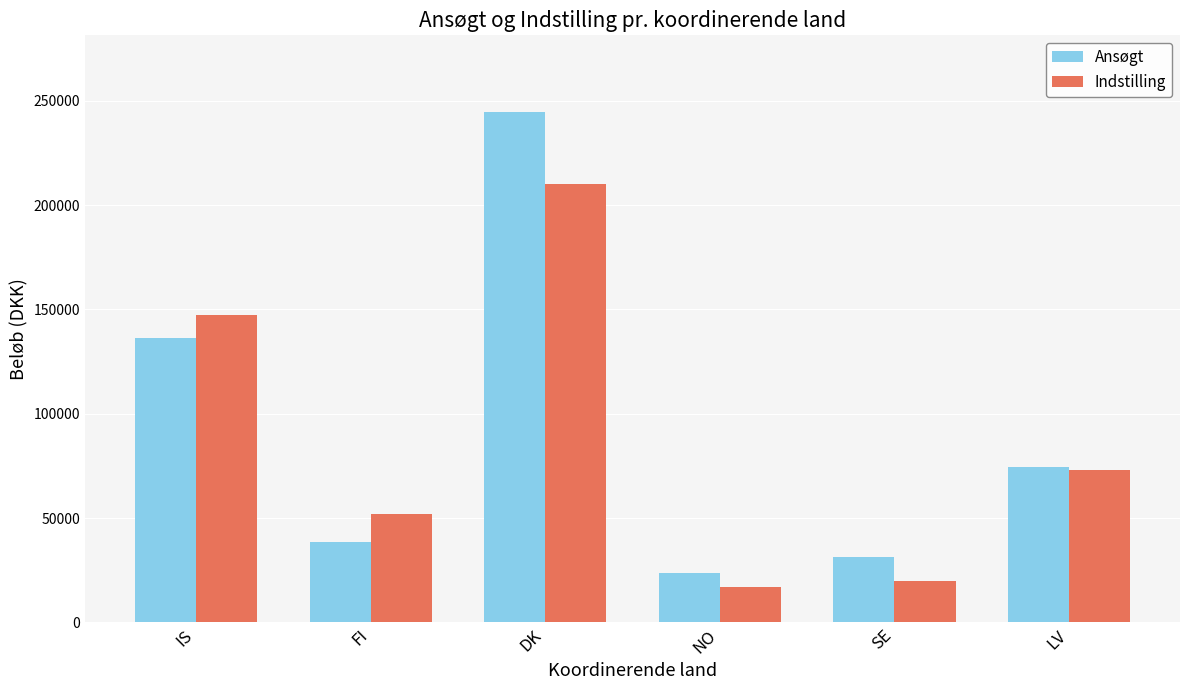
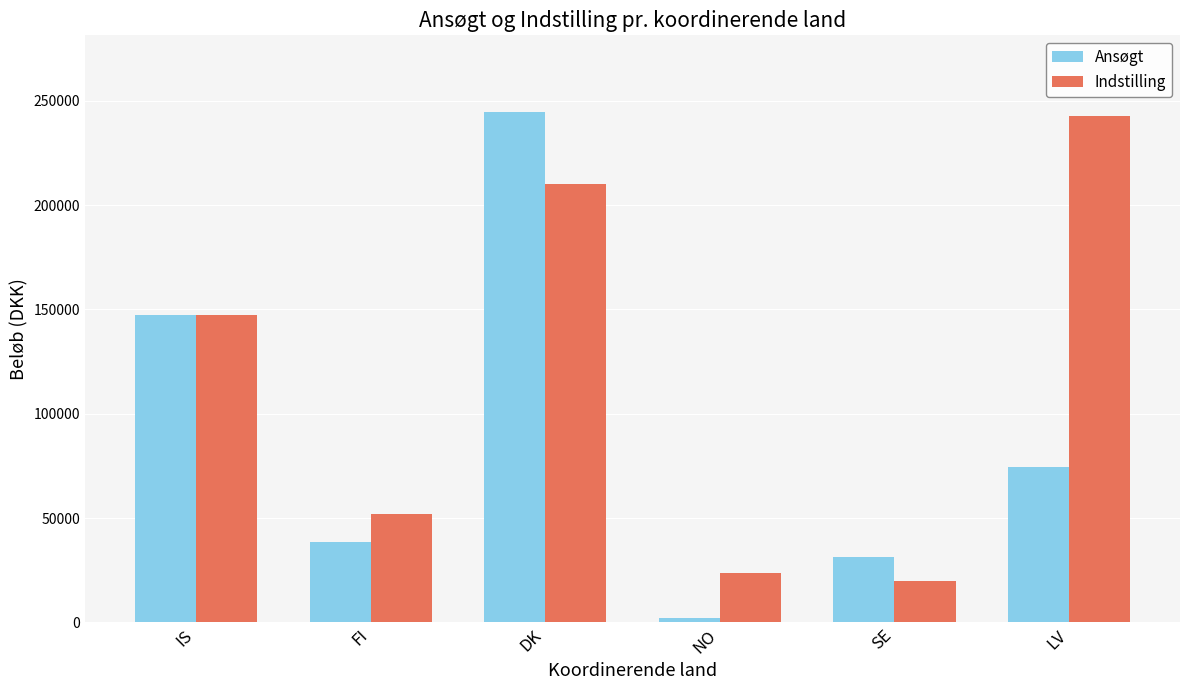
Ansøgt, IS: 136000 -> 147000
Ansøgt, NO: 24000 -> 2000
Indstilling, NO: 17000 -> 24000
Indstilling, LV: 73000 -> 243000
